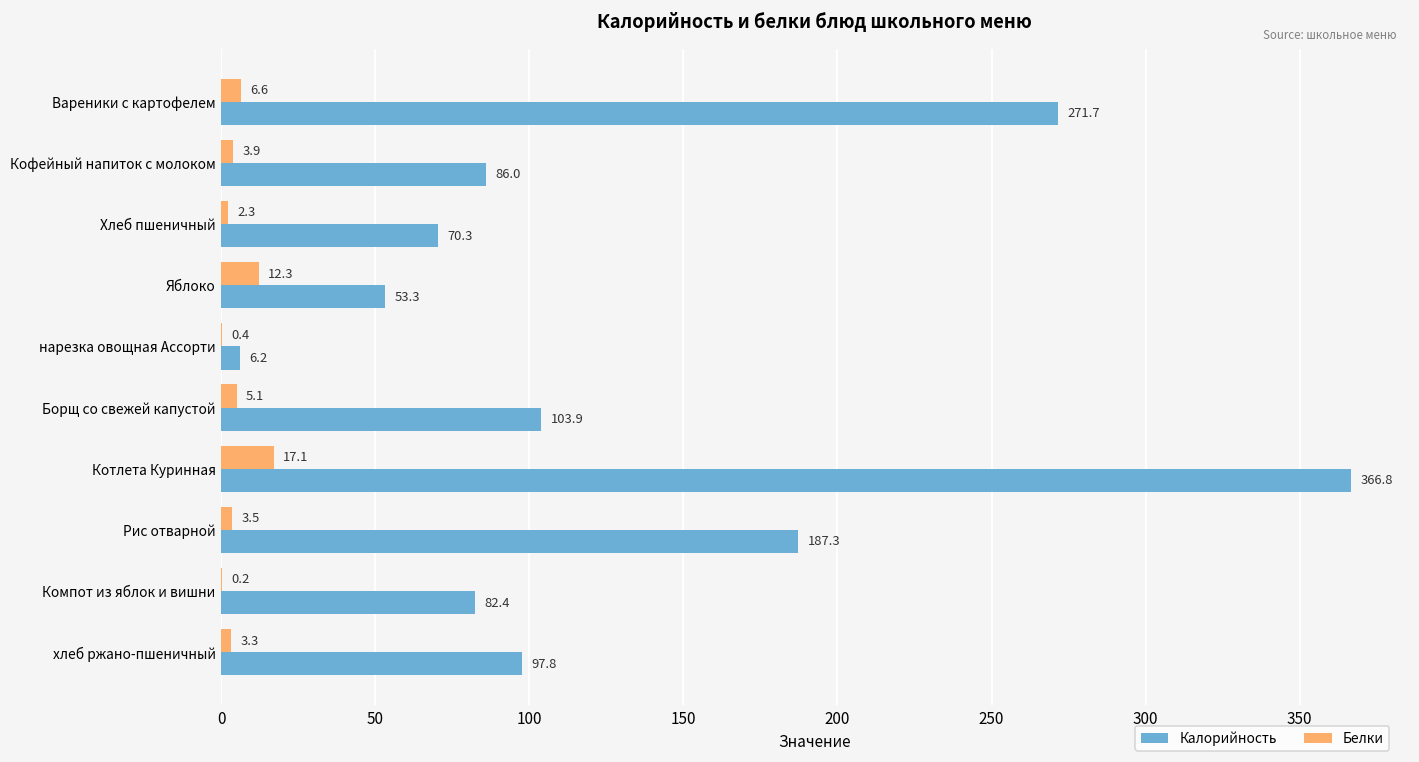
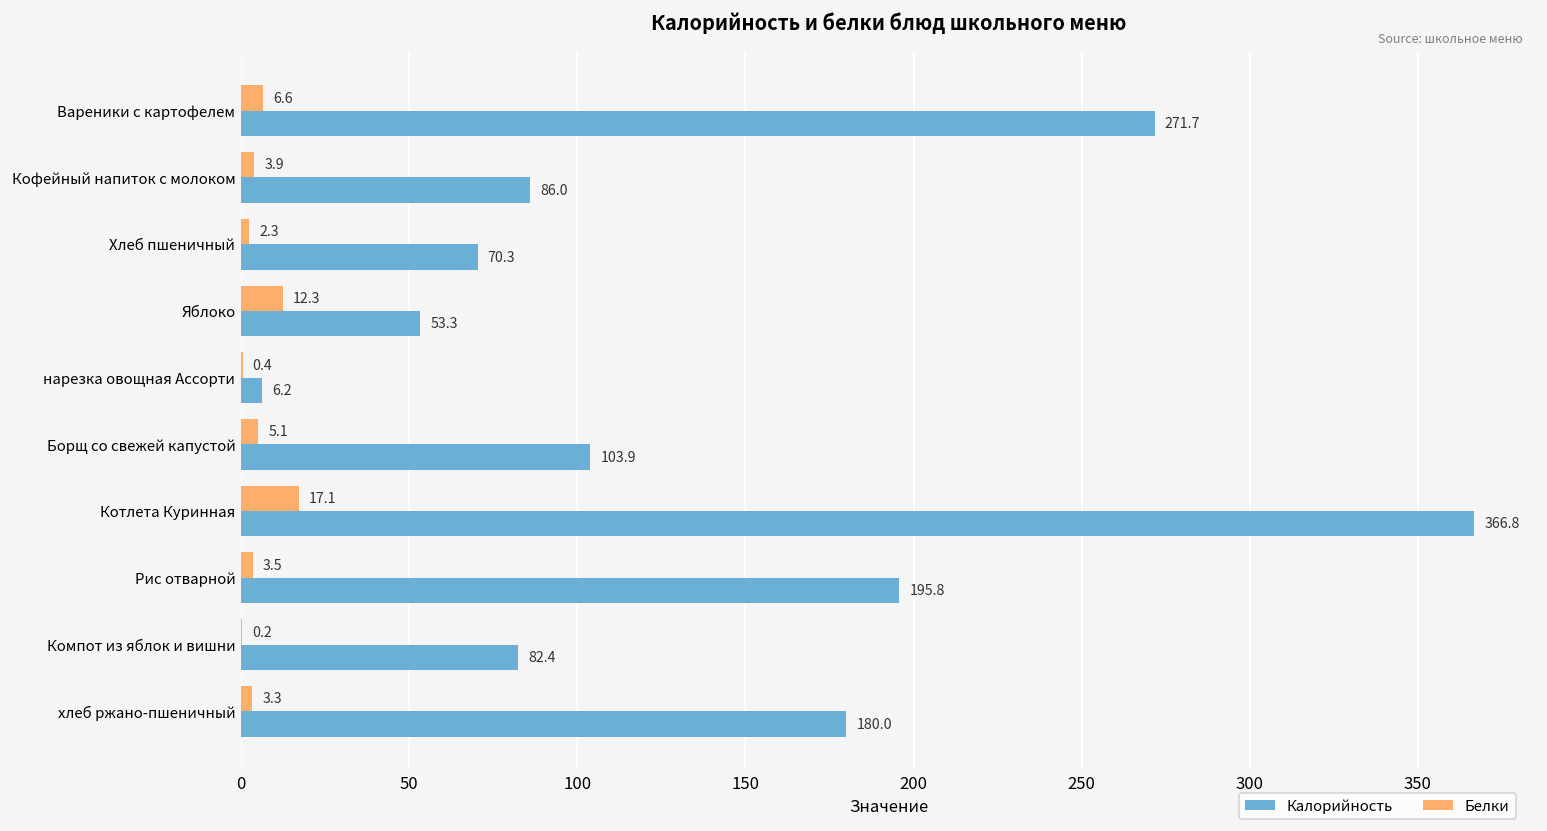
Калорийность, Рис отварной: 187.3 -> 195.8
Калорийность, хлеб ржано-пшеничный: 97.8 -> 180.0
